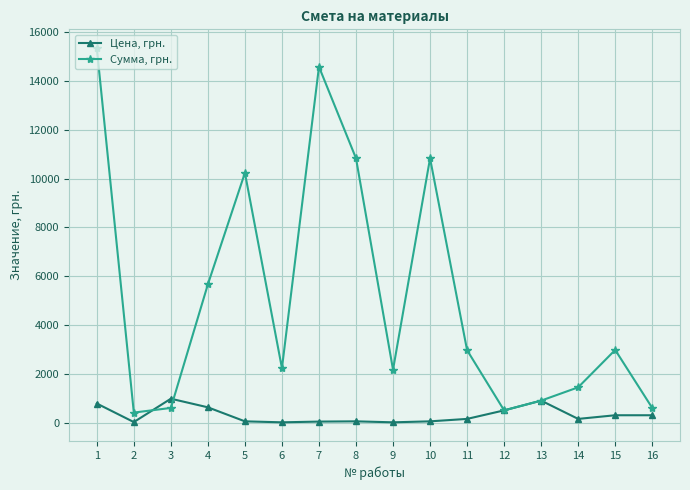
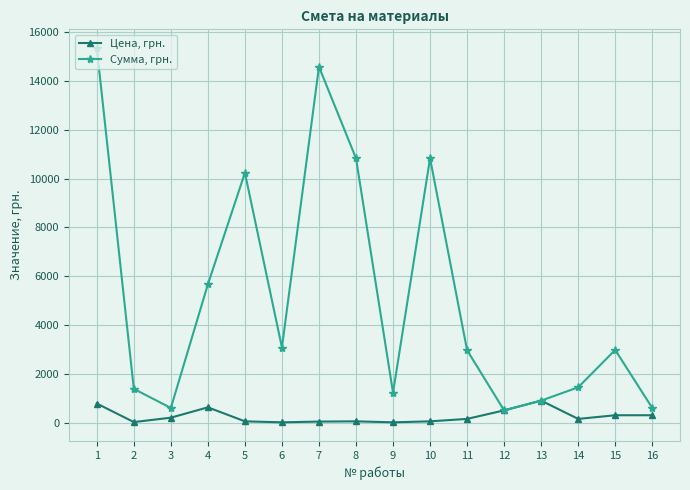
Сумма, грн., 2: 400 -> 1400
Цена, грн., 3: 1000 -> 200
Сумма, грн., 6: 2200 -> 3100
Сумма, грн., 9: 2200 -> 1200
